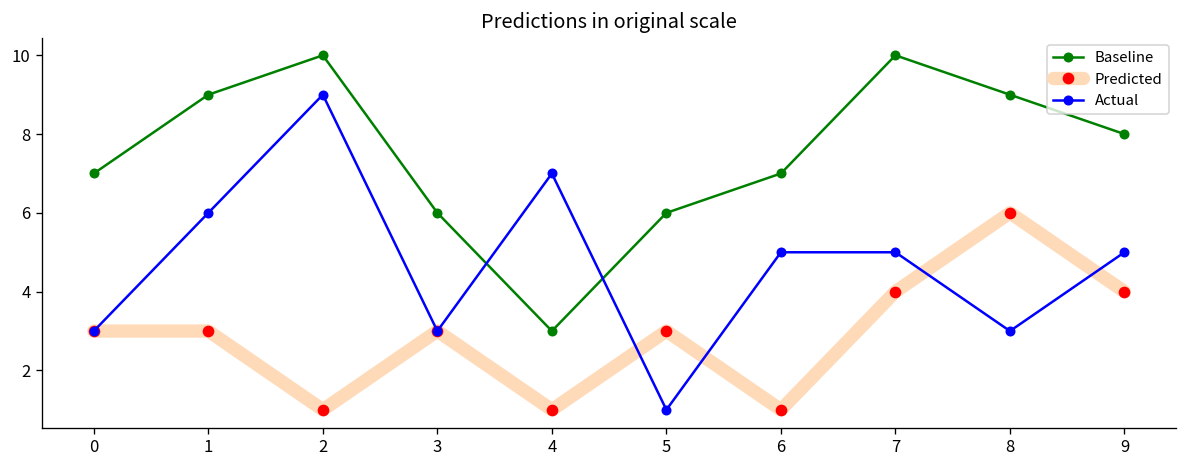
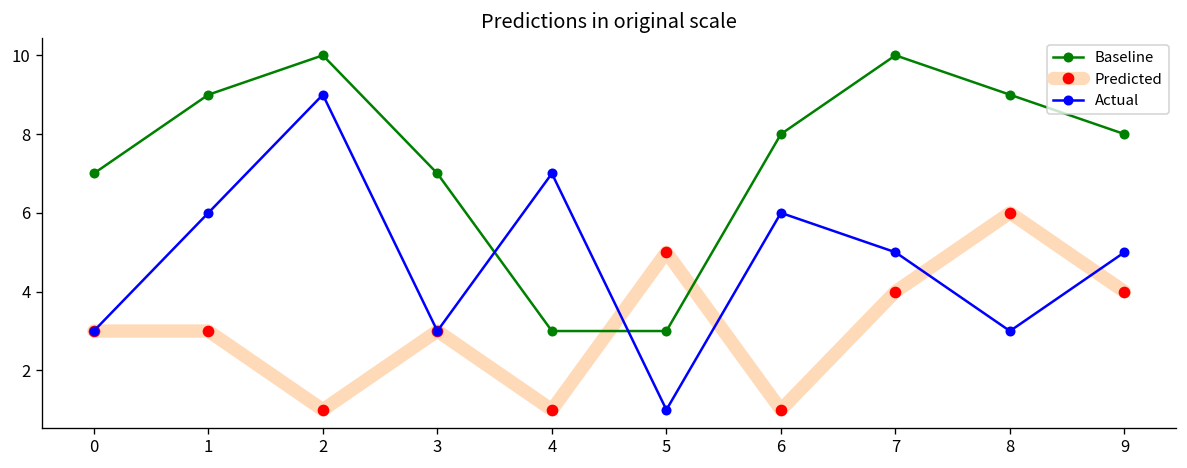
Baseline, 3: 6 -> 7
Baseline, 5: 6 -> 3
Predicted, 5: 3 -> 5
Baseline, 6: 7 -> 8
Actual, 6: 5 -> 6
